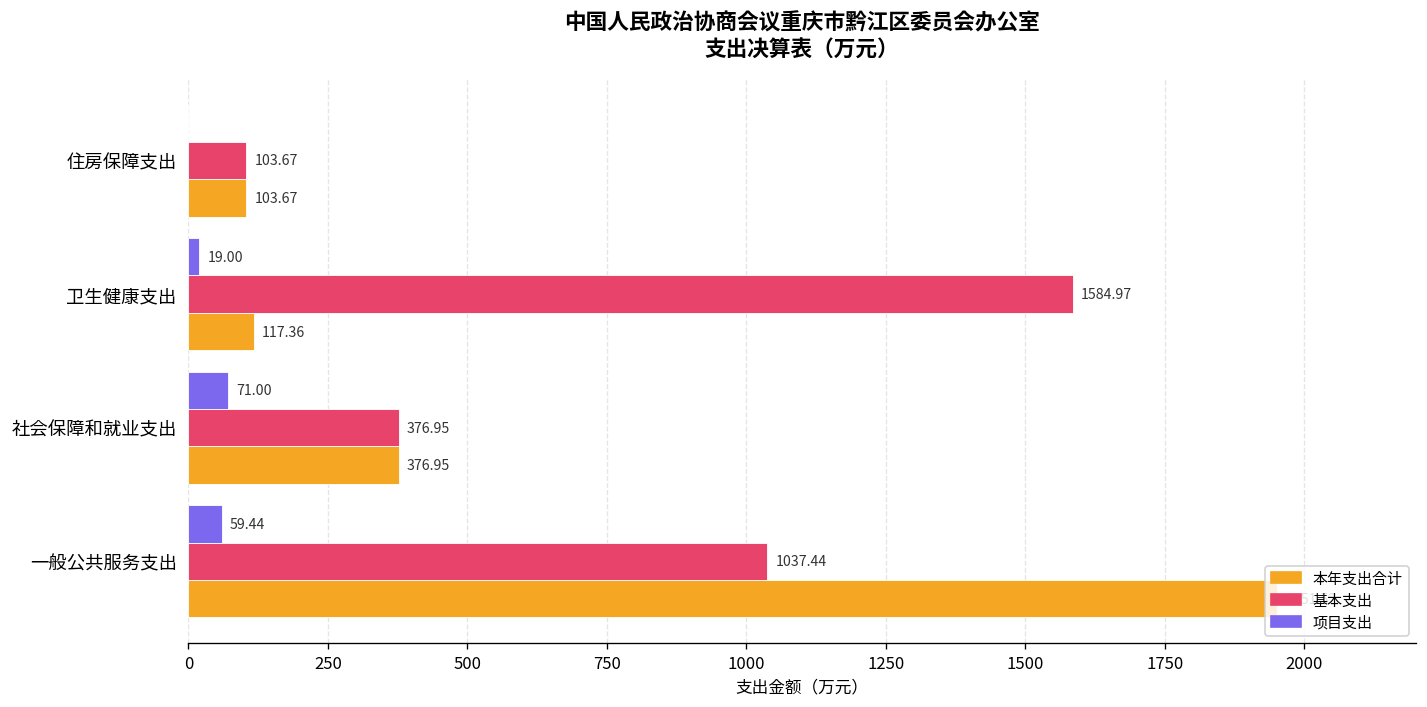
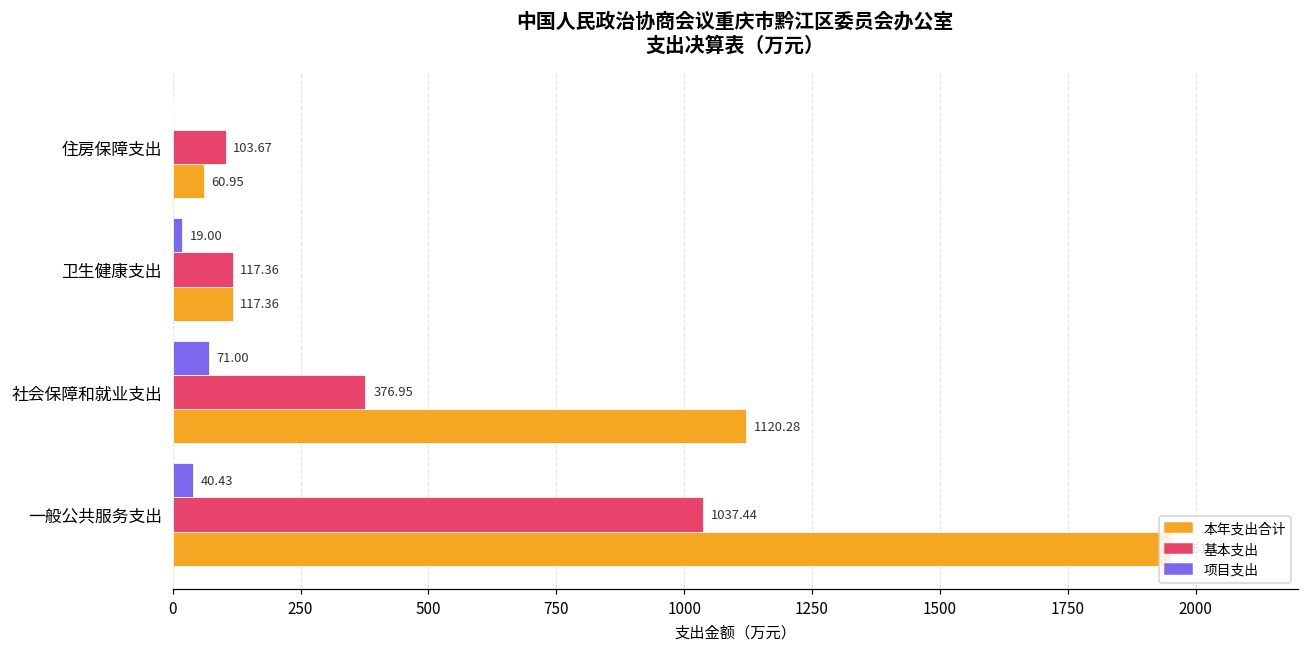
本年支出合计, 住房保障支出: 103.67 -> 60.95
基本支出, 卫生健康支出: 1584.97 -> 117.36
本年支出合计, 社会保障和就业支出: 376.95 -> 1120.28
项目支出, 一般公共服务支出: 59.44 -> 40.43
